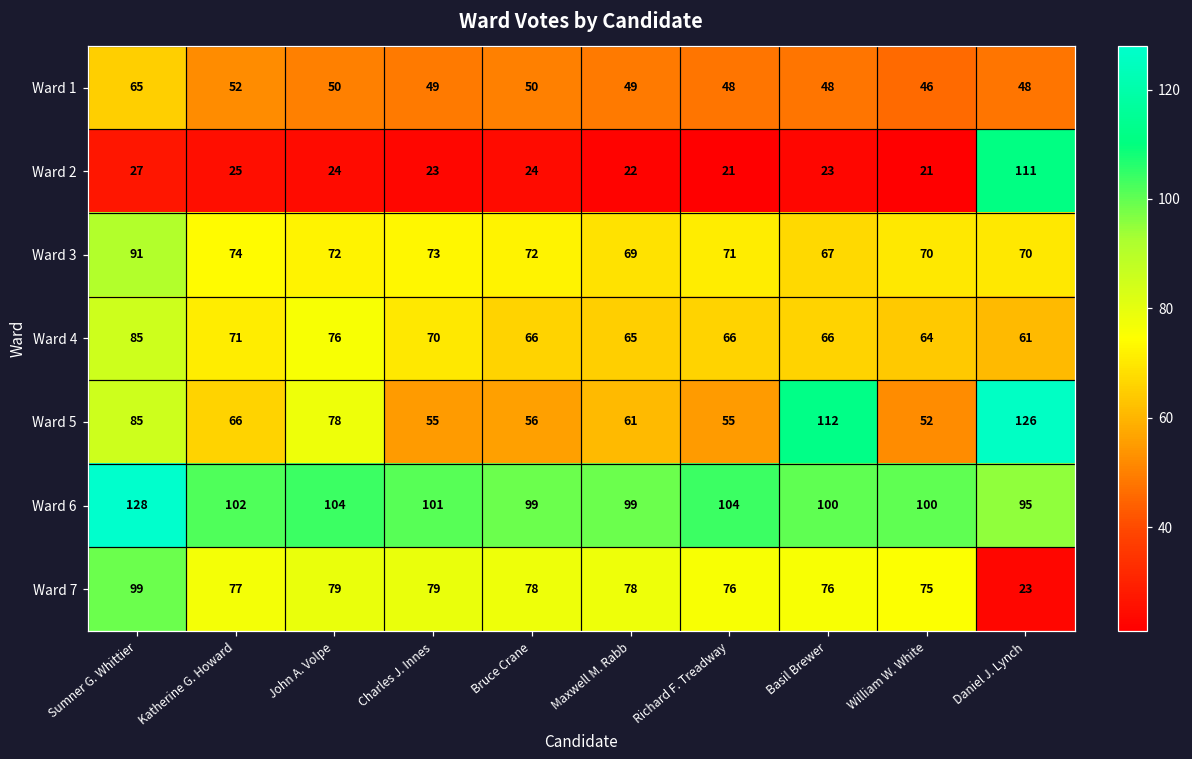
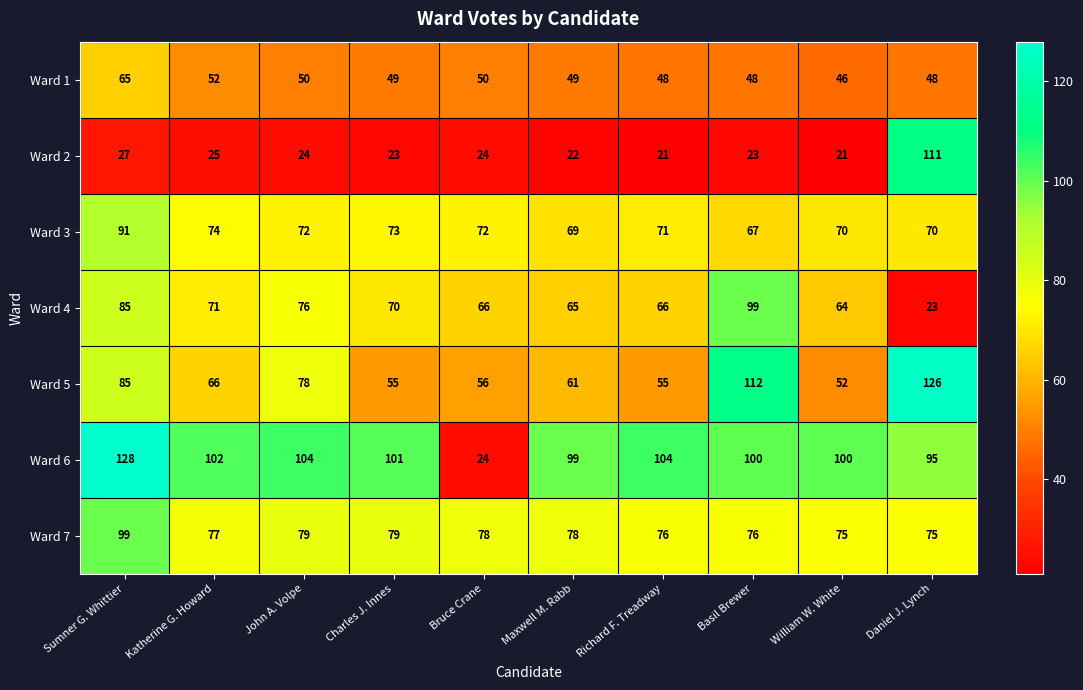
Ward 4, Basil Brewer: 66 -> 99
Ward 4, Daniel J. Lynch: 61 -> 23
Ward 6, Bruce Crane: 99 -> 24
Ward 7, Daniel J. Lynch: 23 -> 75
